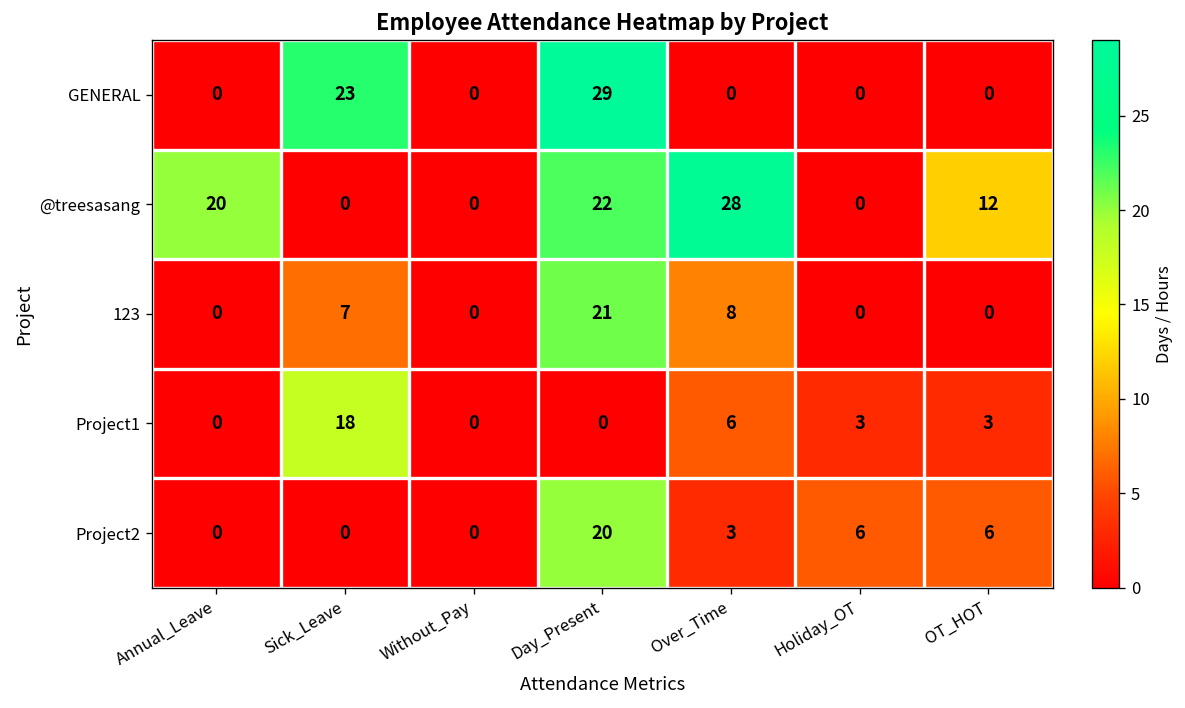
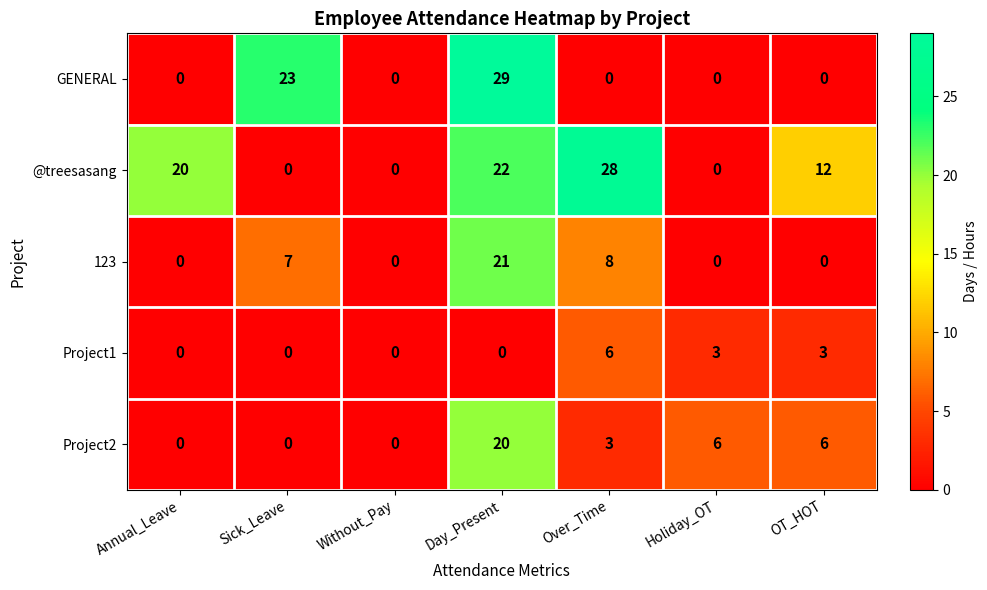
Project1, Sick_Leave: 18 -> 0
